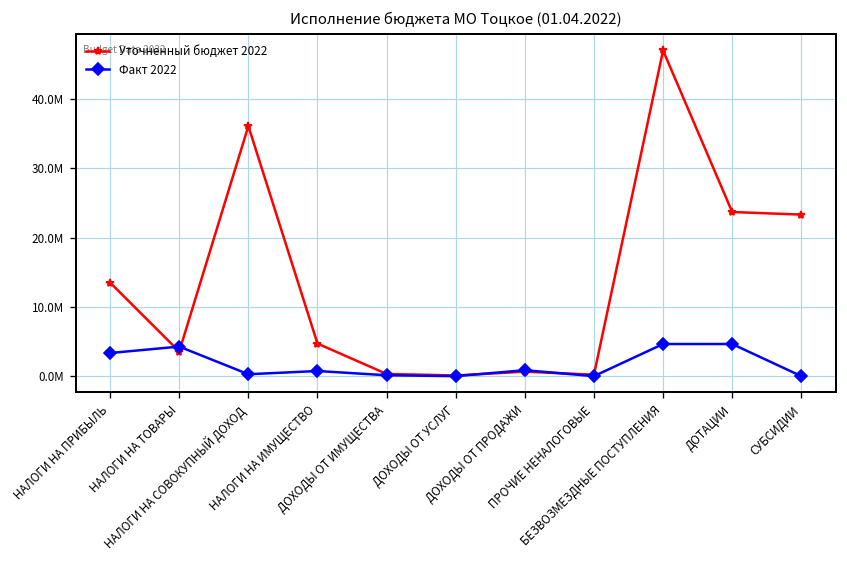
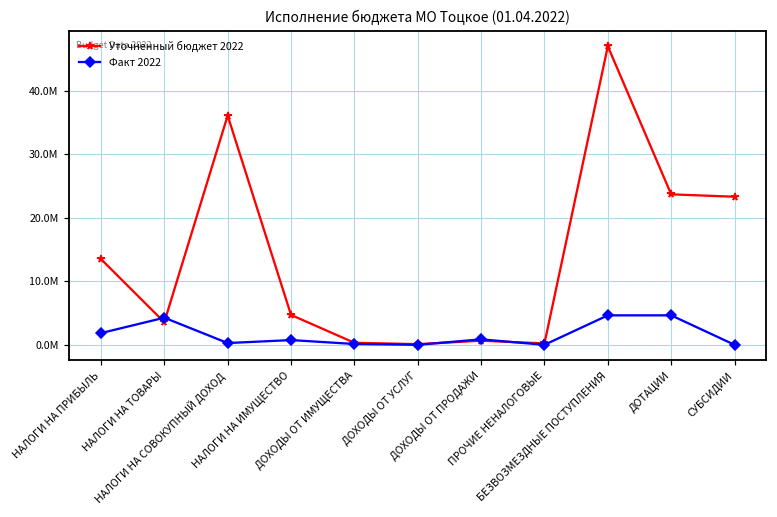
Факт 2022, НАЛОГИ НА ПРИБЫЛЬ: 3000000 -> 2000000
